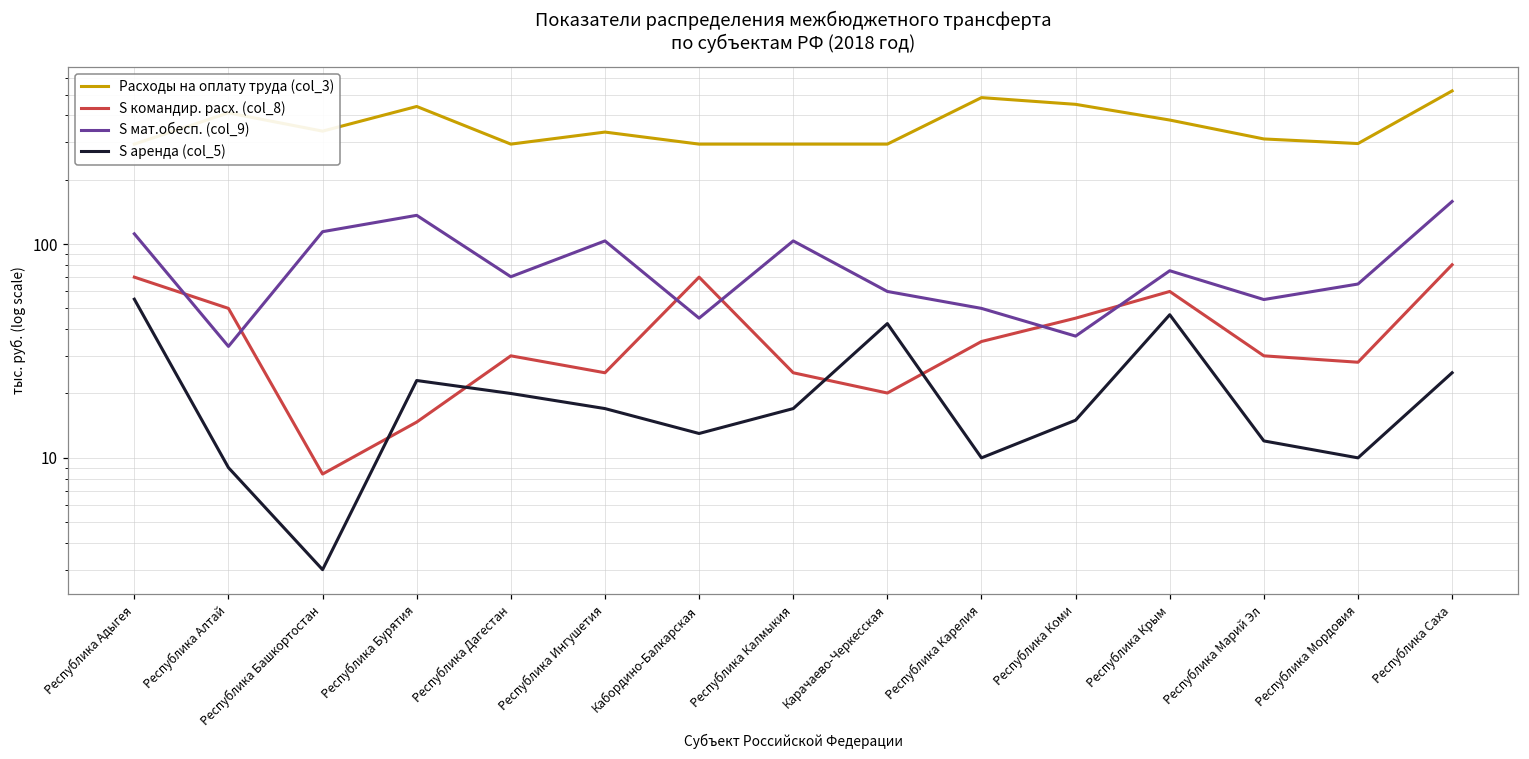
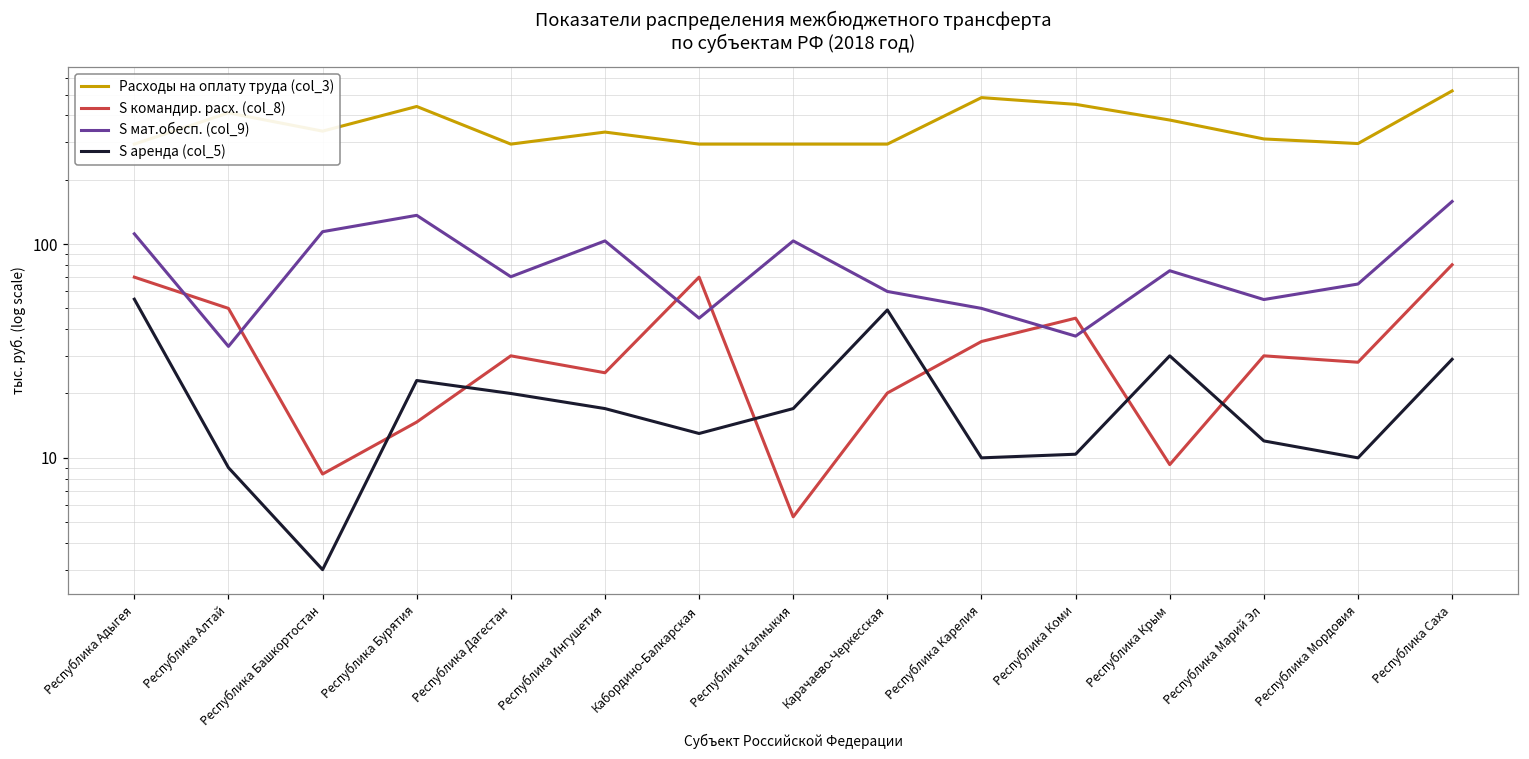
S командир. расх. (col_8), Республика Калмыкия: 25 -> 5.3
S аренда (col_5), Карачаево-Черкесская: 42 -> 49
S аренда (col_5), Республика Коми: 15 -> 10
S командир. расх. (col_8), Республика Крым: 60 -> 9
S аренда (col_5), Республика Крым: 47 -> 30
S аренда (col_5), Республика Саха: 25 -> 29
